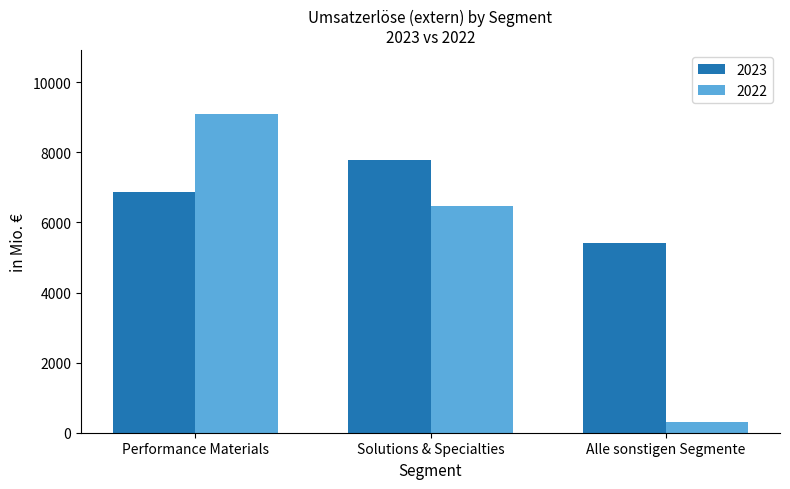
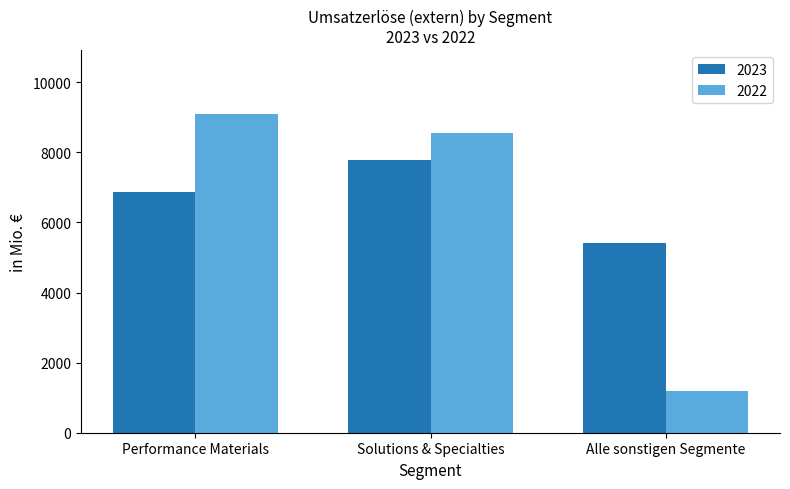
2022, Solutions & Specialties: 6500 -> 8600
2022, Alle sonstigen Segmente: 300 -> 1200
